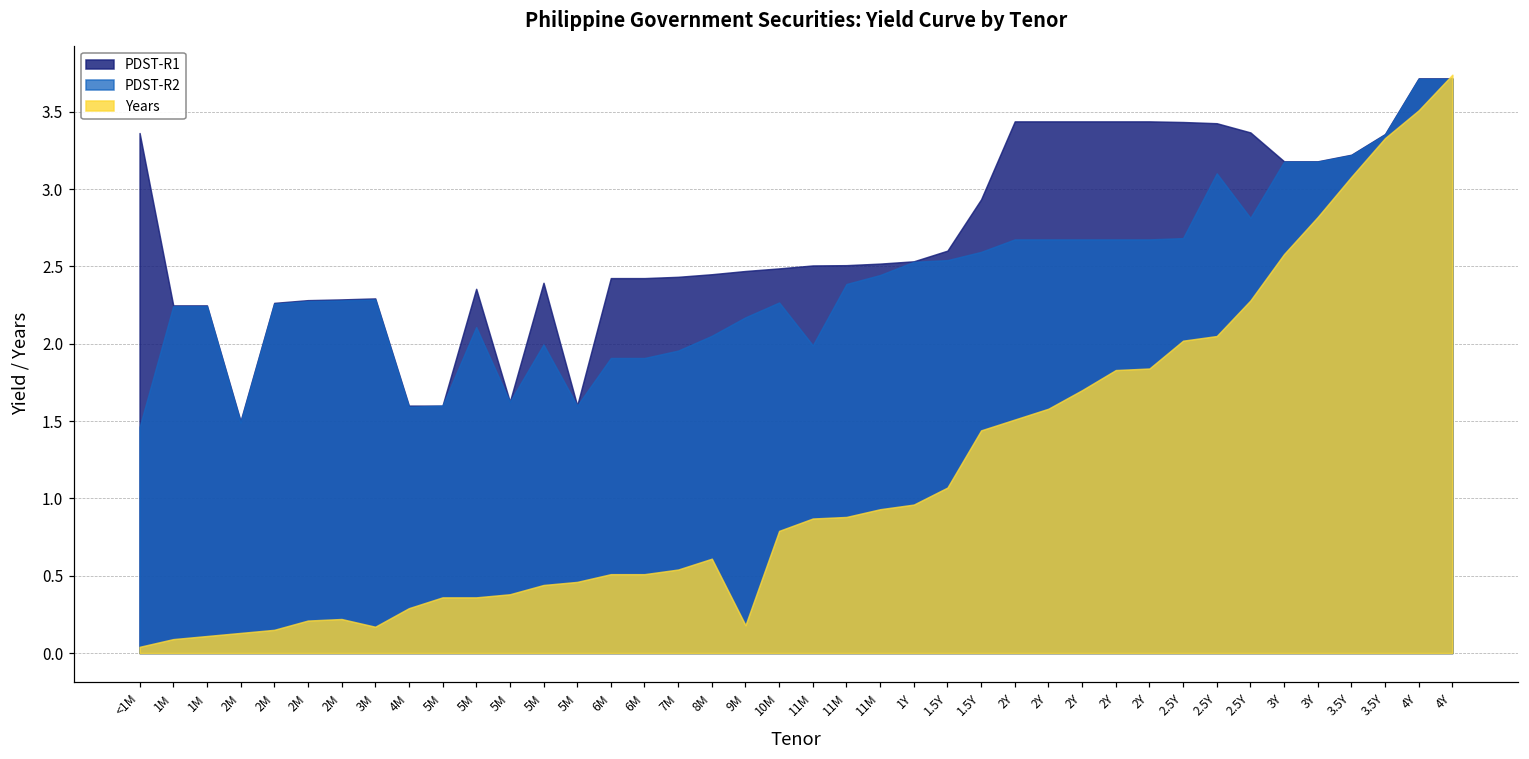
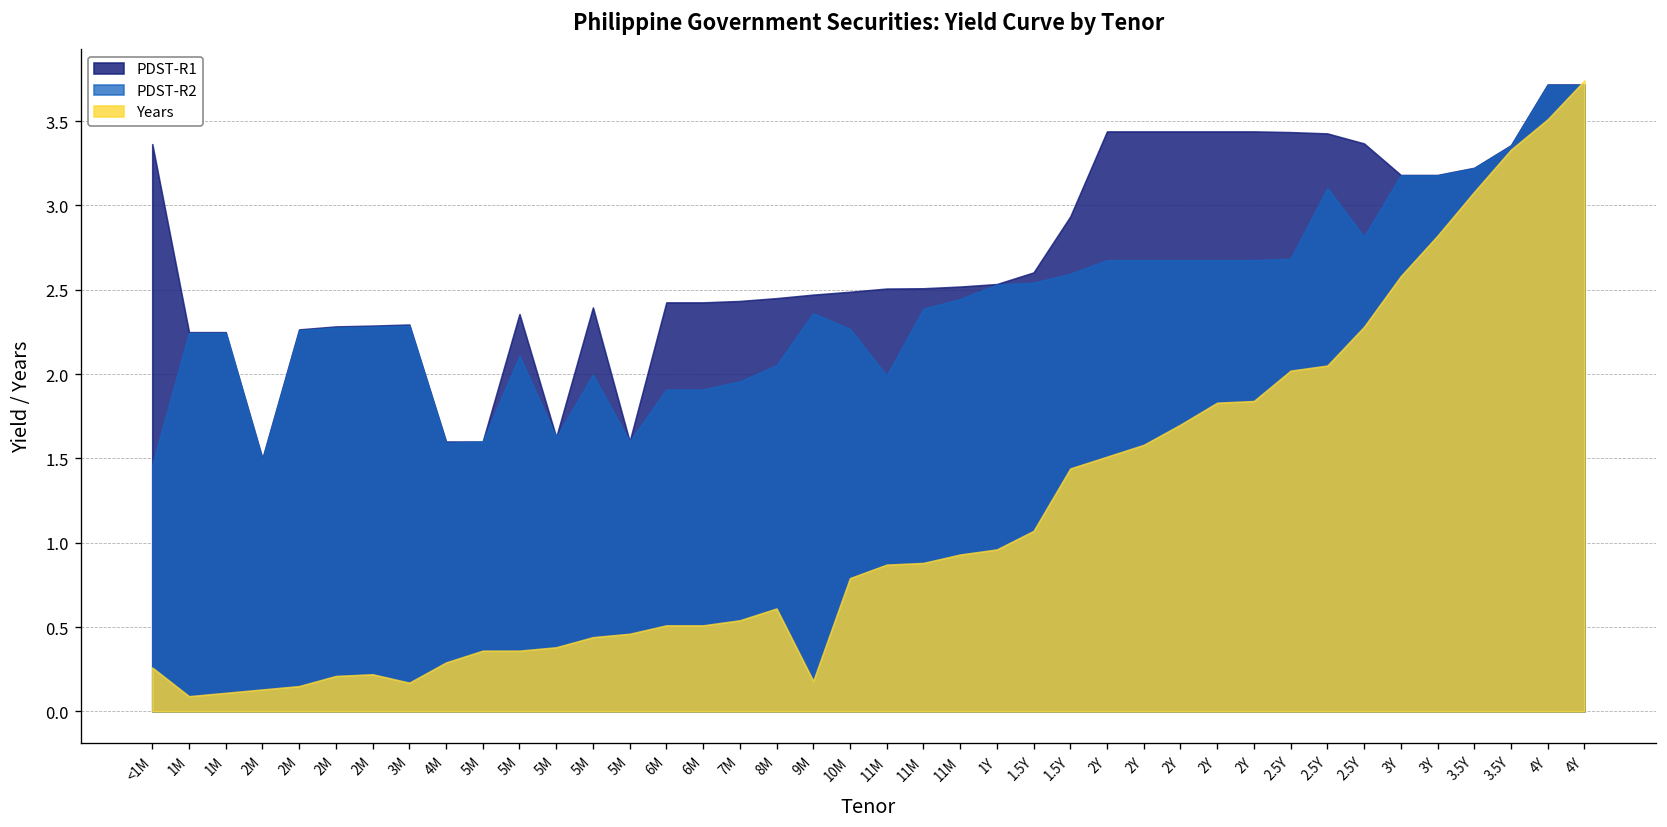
Years, <1M: 0.04 -> 0.26
PDST-R2, 9M: 2.17 -> 2.36
